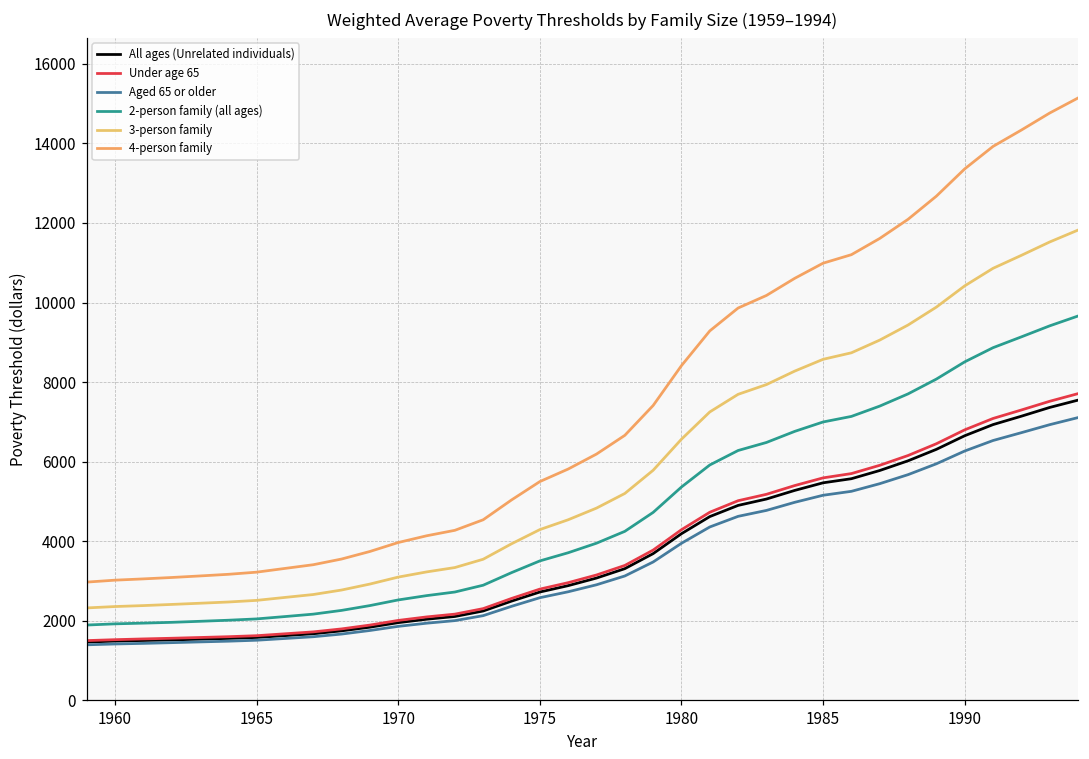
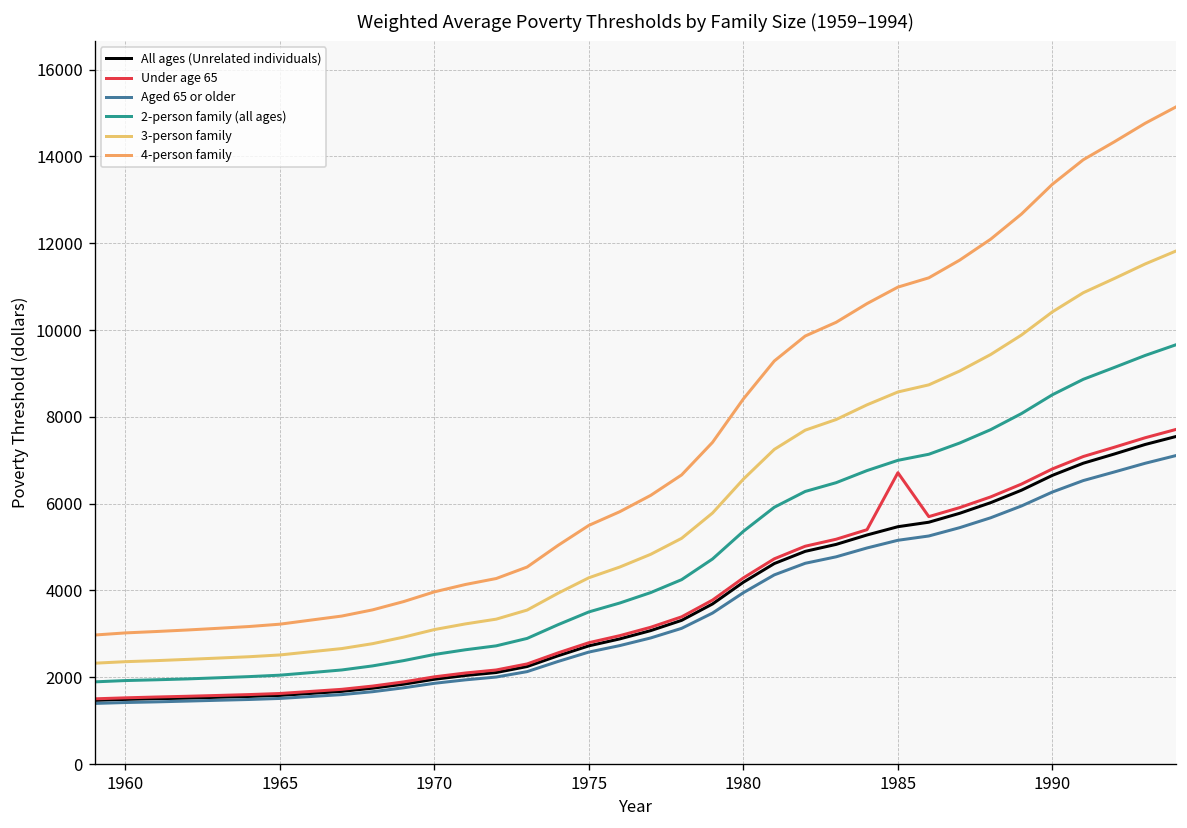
Under age 65, 1985: 5600 -> 6700
